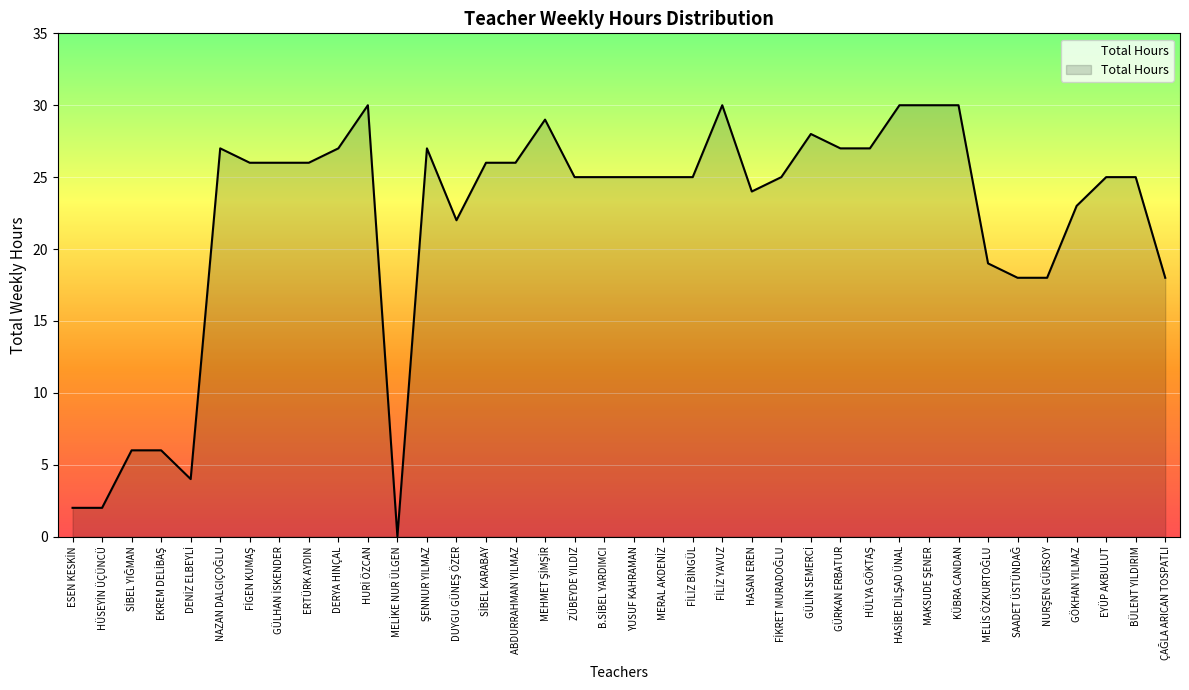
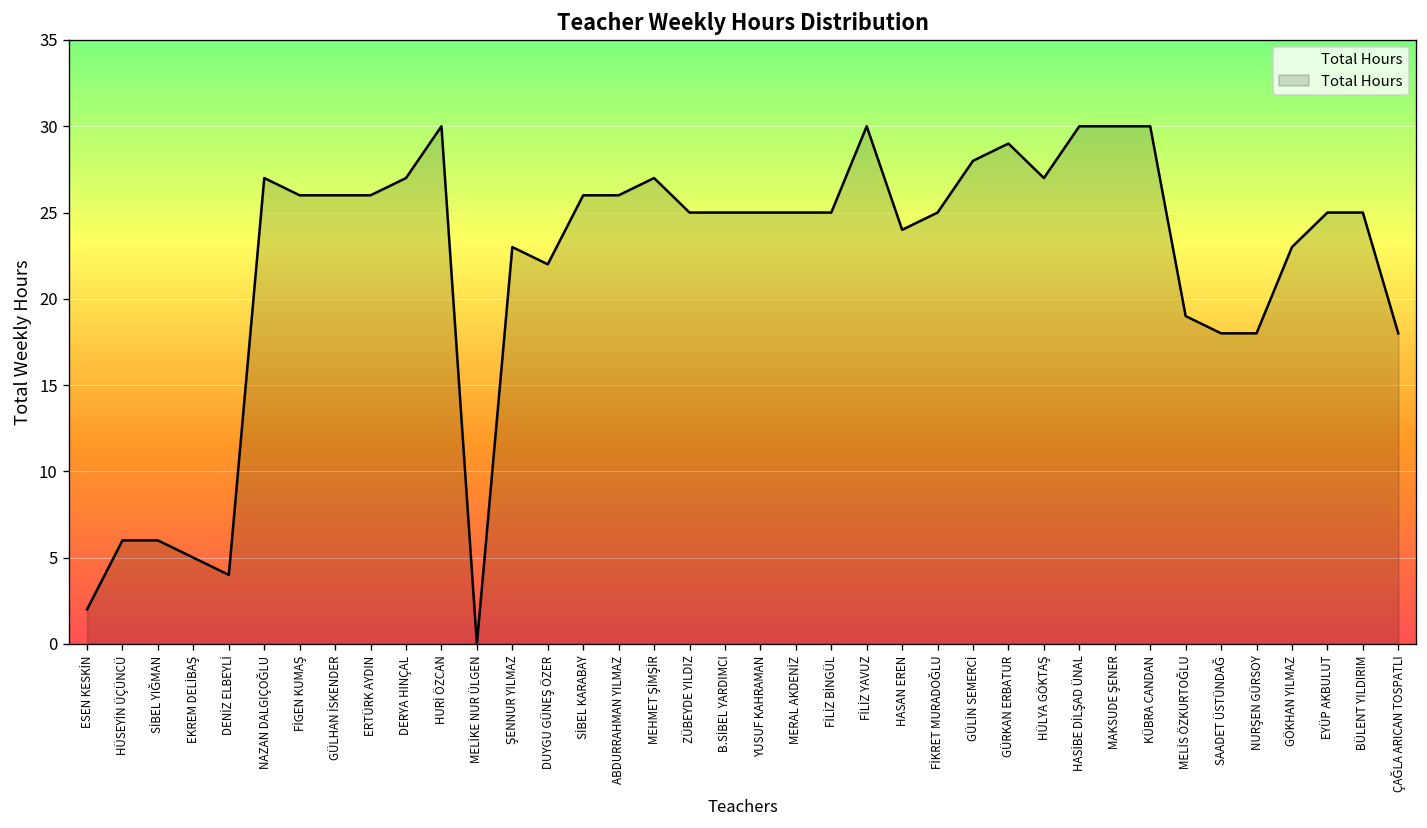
HÜSEYİN ÜÇÜNCÜ: 2 -> 6
EKREM DELİBAŞ: 6 -> 5
ŞENNUR YILMAZ: 27 -> 23
MEHMET ŞİMŞİR: 29 -> 27
GÜRKAN ERBATUR: 27 -> 29
